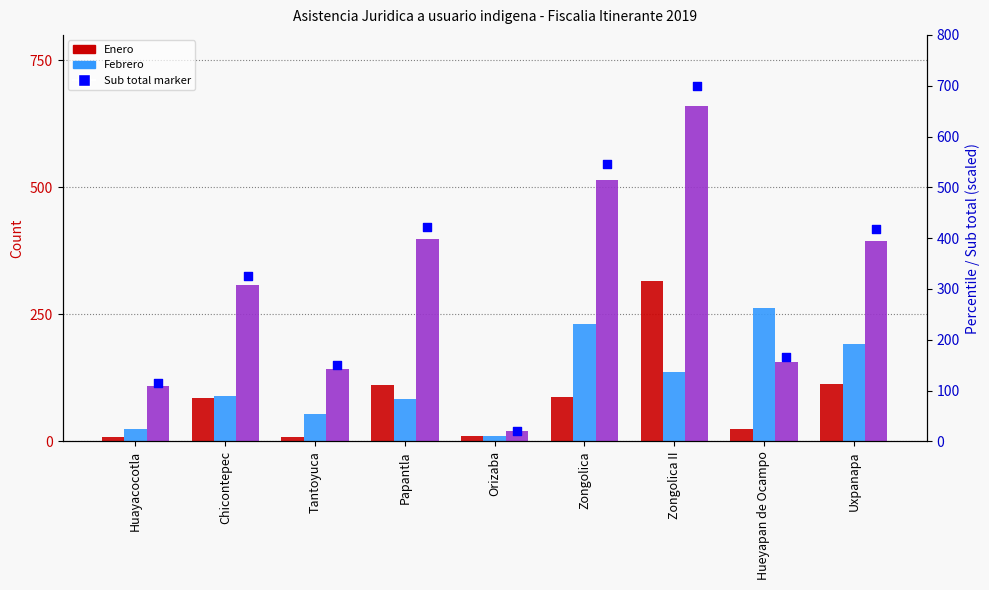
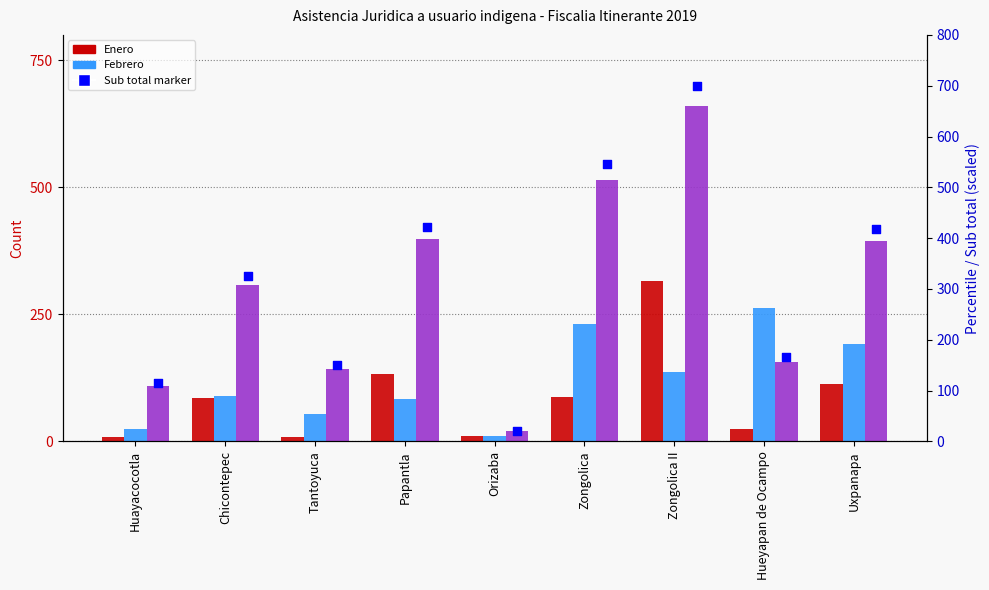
Enero, Papantla: 110 -> 130
